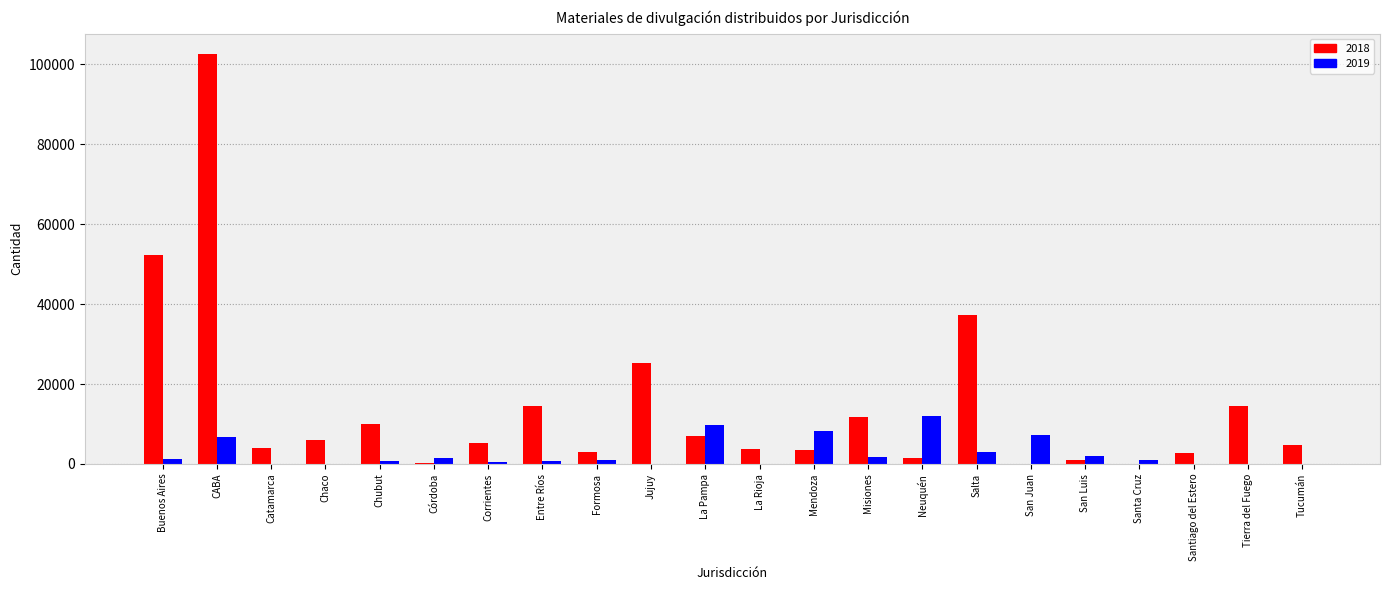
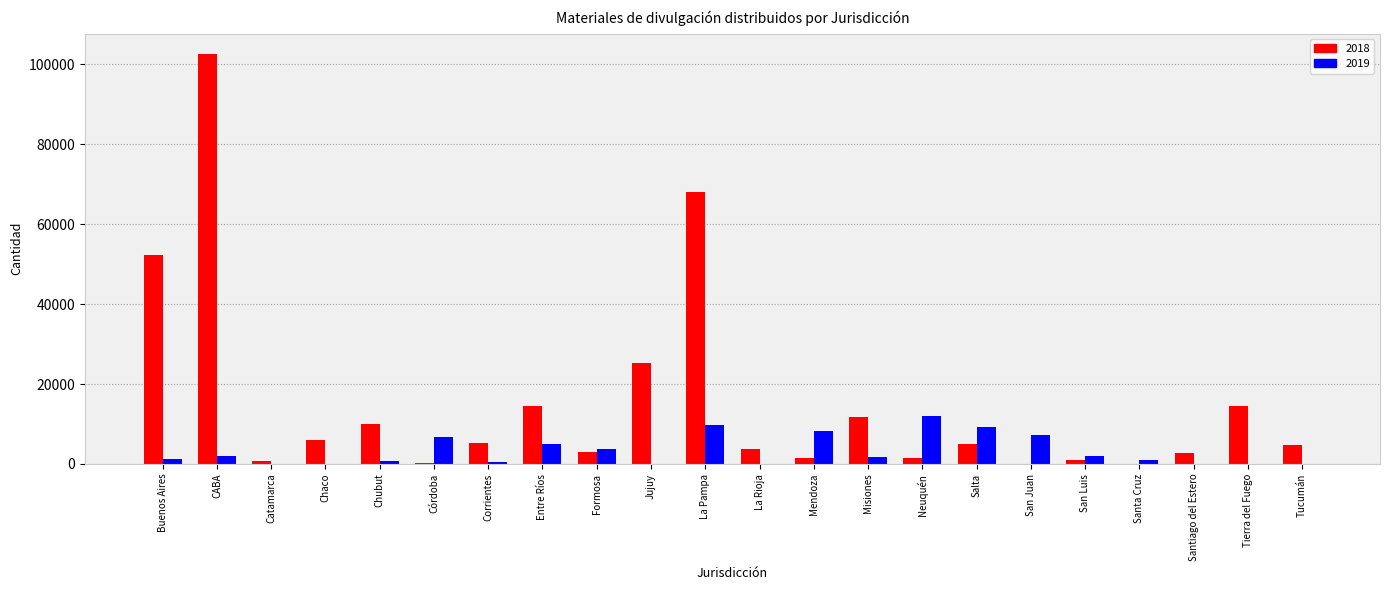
2019, CABA: 7000 -> 2000
2018, Catamarca: 4000 -> 1000
2019, Córdoba: 2000 -> 7000
2019, Entre Ríos: 1000 -> 5000
2019, Formosa: 1000 -> 4000
2018, La Pampa: 7000 -> 68000
2018, Mendoza: 4000 -> 1000
2018, Salta: 37000 -> 5000
2019, Salta: 3000 -> 9000
